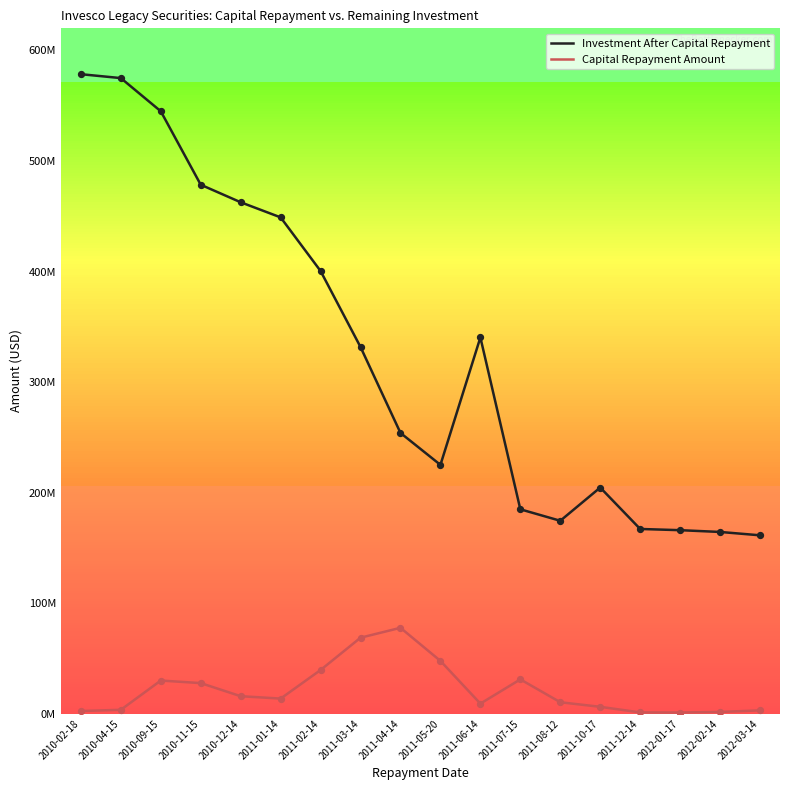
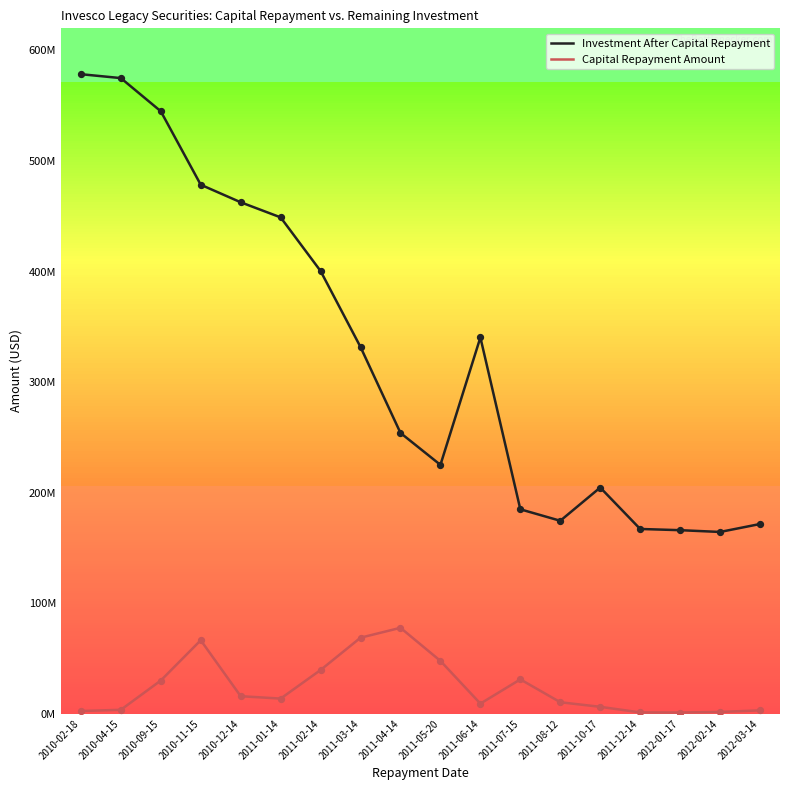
Capital Repayment Amount, 2010-11-15: 28000000 -> 66000000
Investment After Capital Repayment, 2012-03-14: 161000000 -> 172000000
